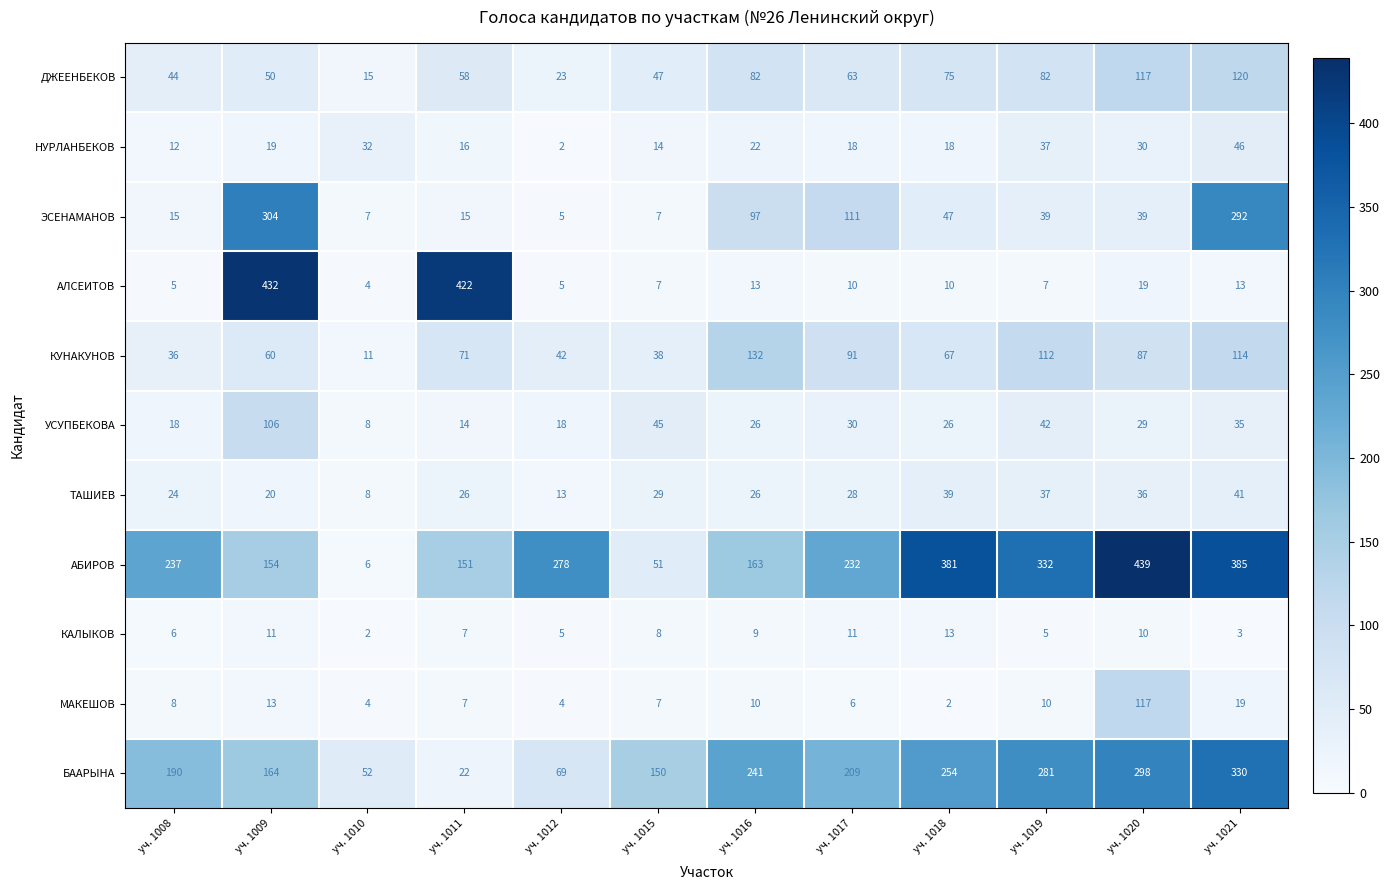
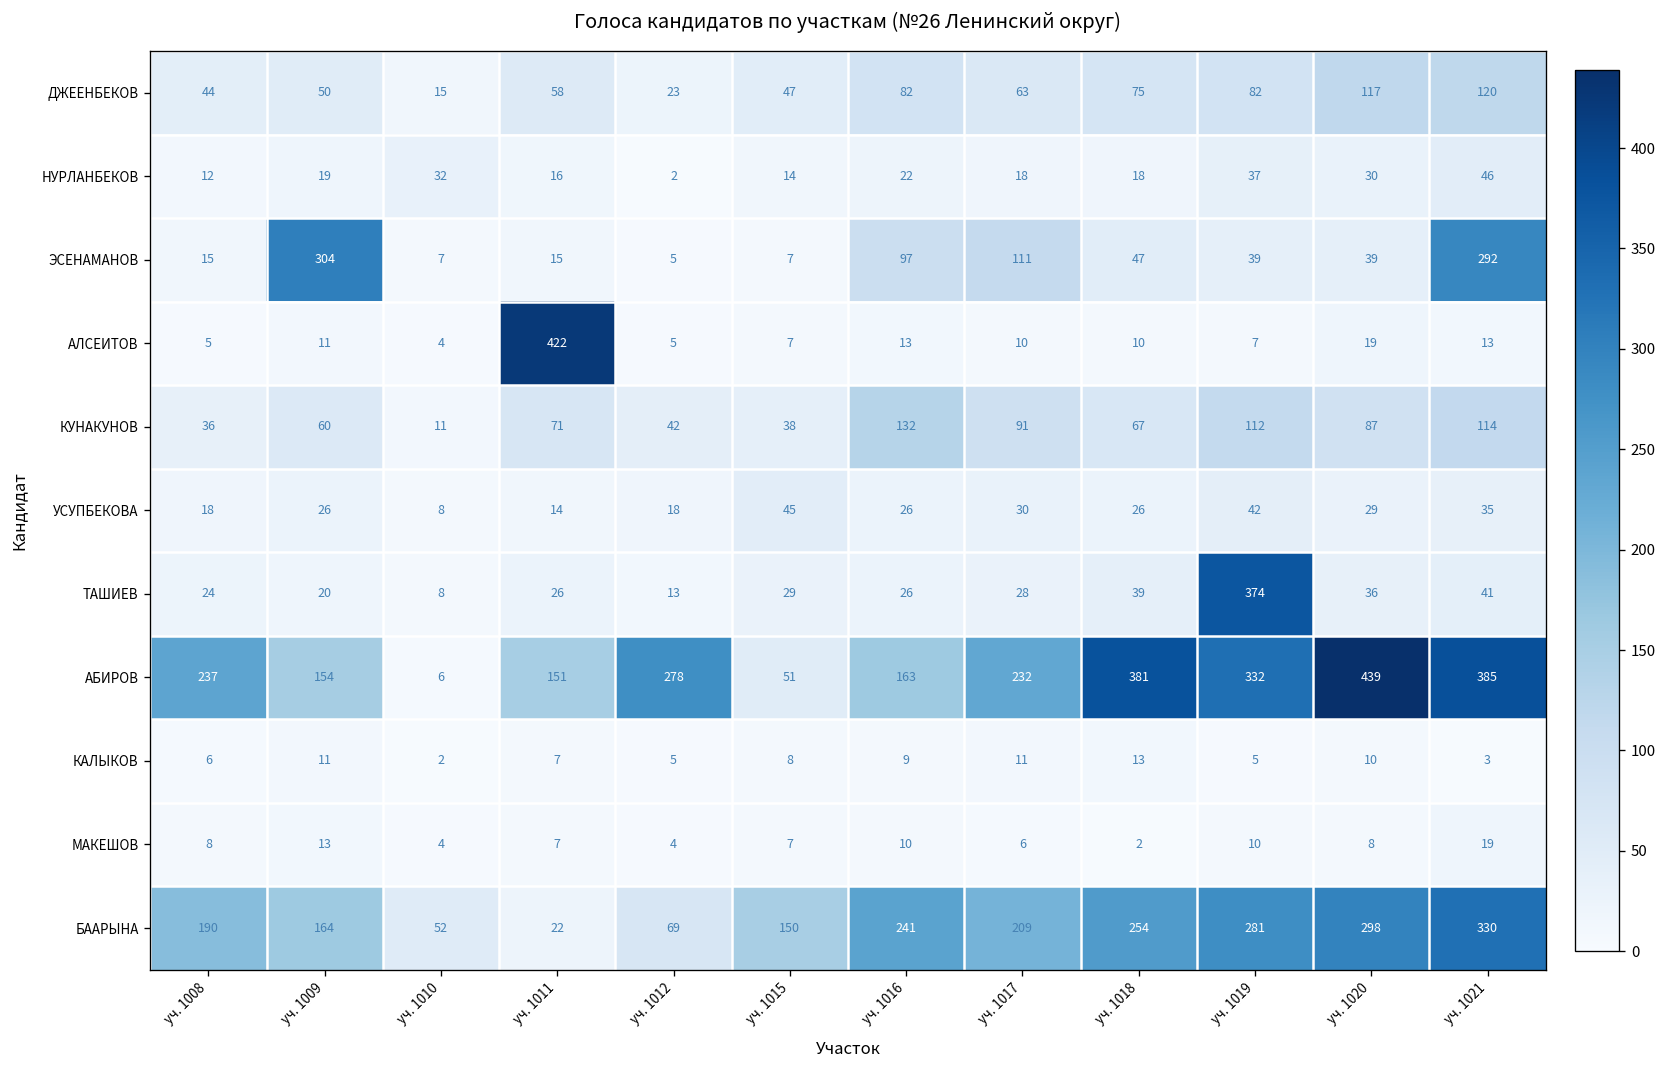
АЛСЕИТОВ, уч. 1009: 432 -> 11
УСУПБЕКОВА, уч. 1009: 106 -> 26
ТАШИЕВ, уч. 1019: 37 -> 374
МАКЕШОВ, уч. 1020: 117 -> 8
